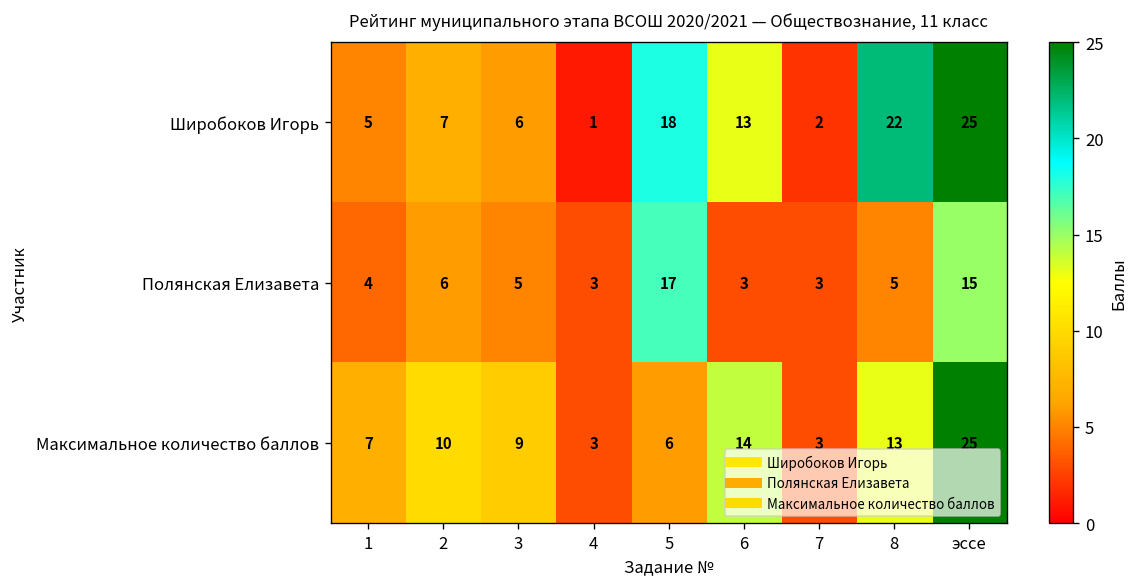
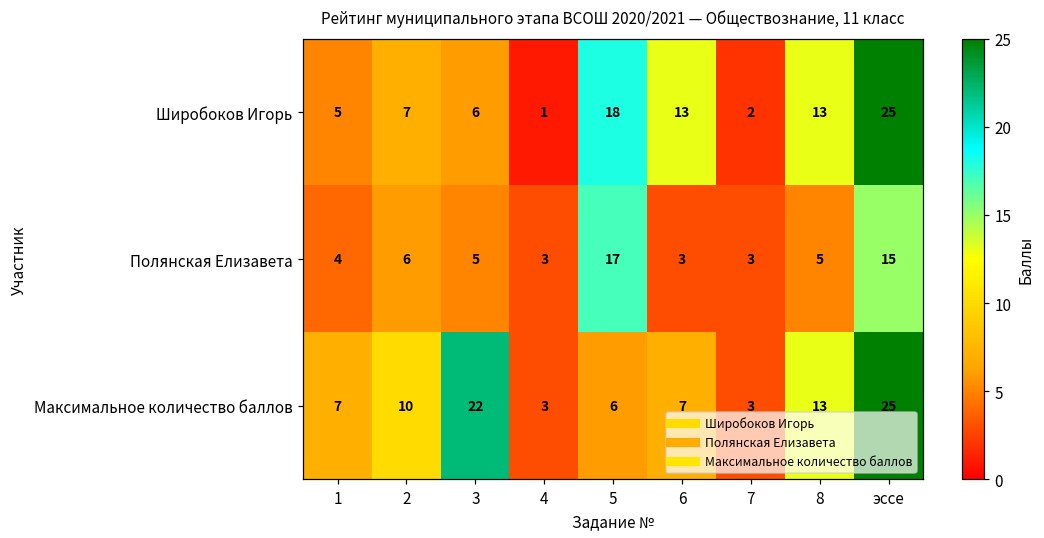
Широбоков Игорь, 8: 22 -> 13
Максимальное количество баллов, 3: 9 -> 22
Максимальное количество баллов, 6: 14 -> 7
